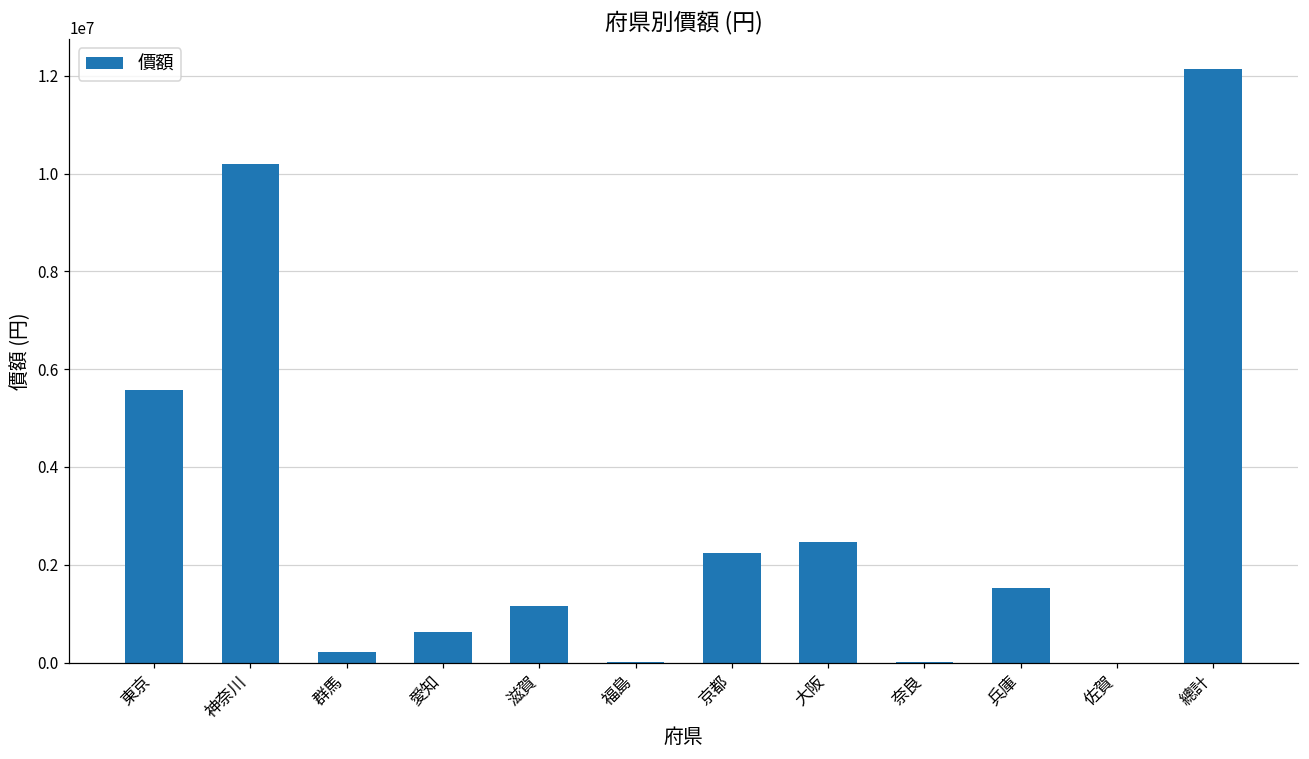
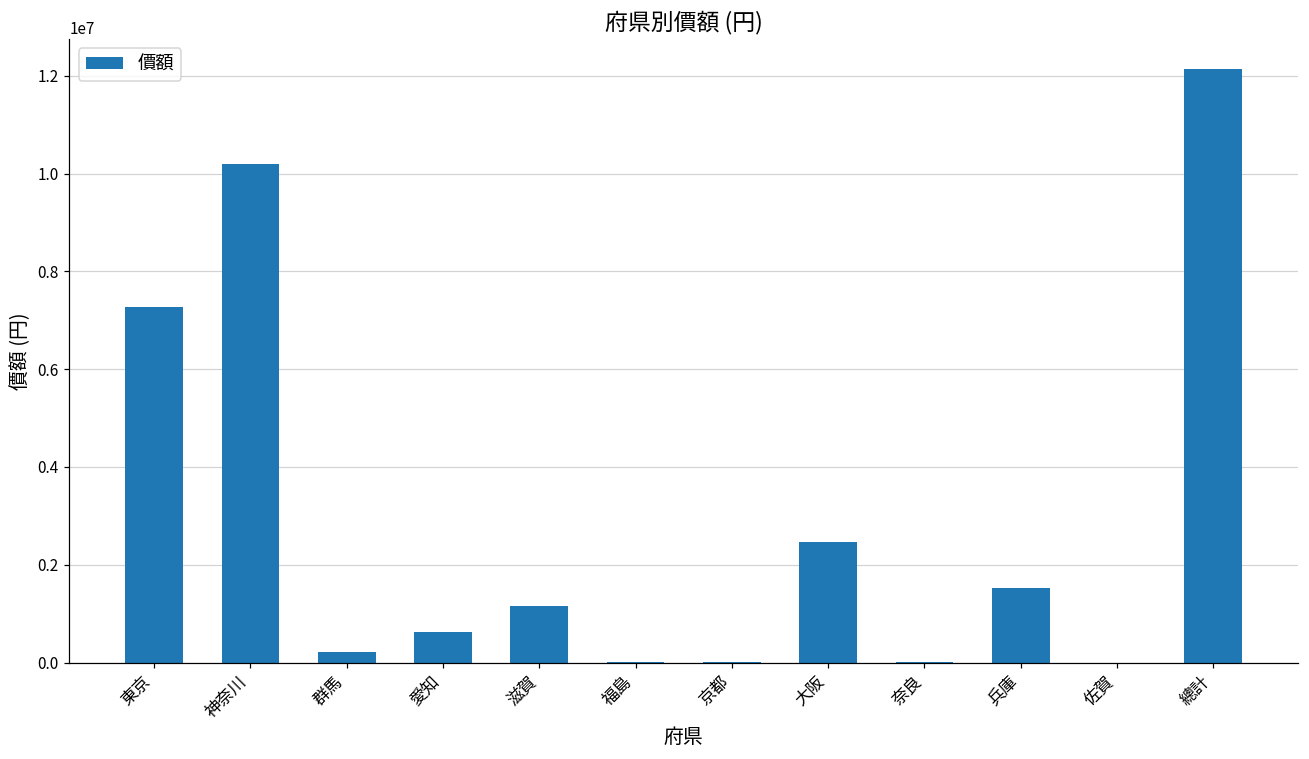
東京: 5600000 -> 7300000
京都: 2200000 -> 0
